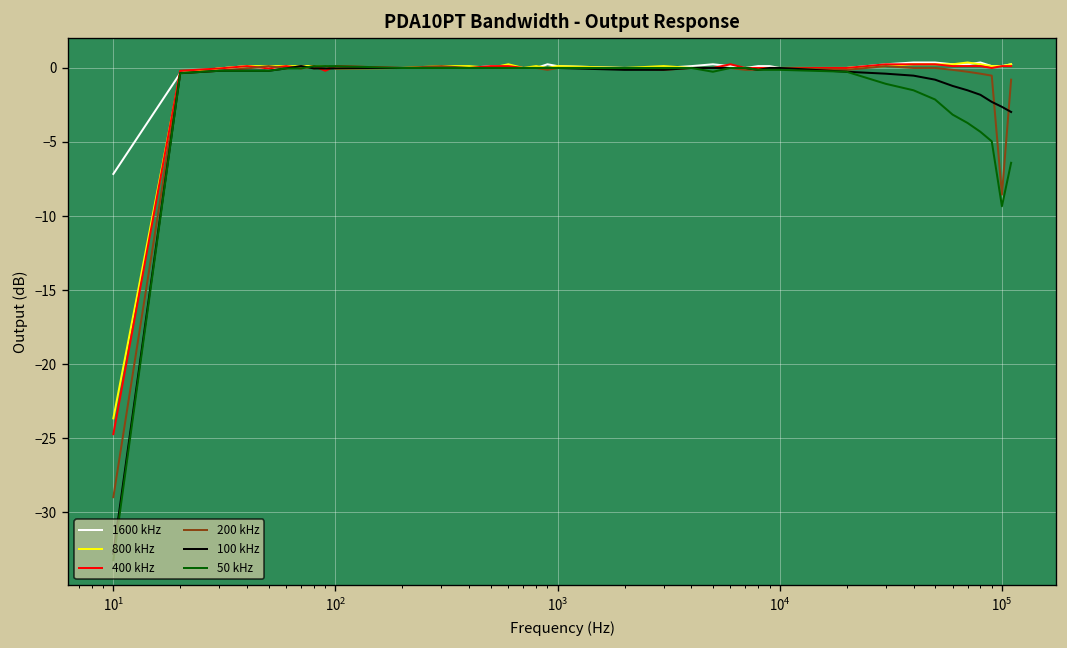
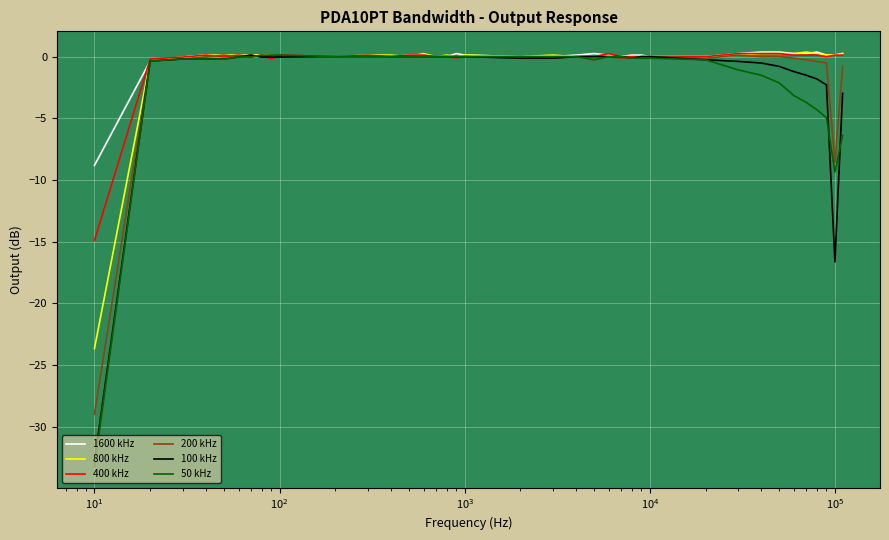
1600 kHz, 10^1: -7.2 -> -8.8
400 kHz, 10^1: -24.7 -> -14.9
100 kHz, 10^5: -2.6 -> -16.6
